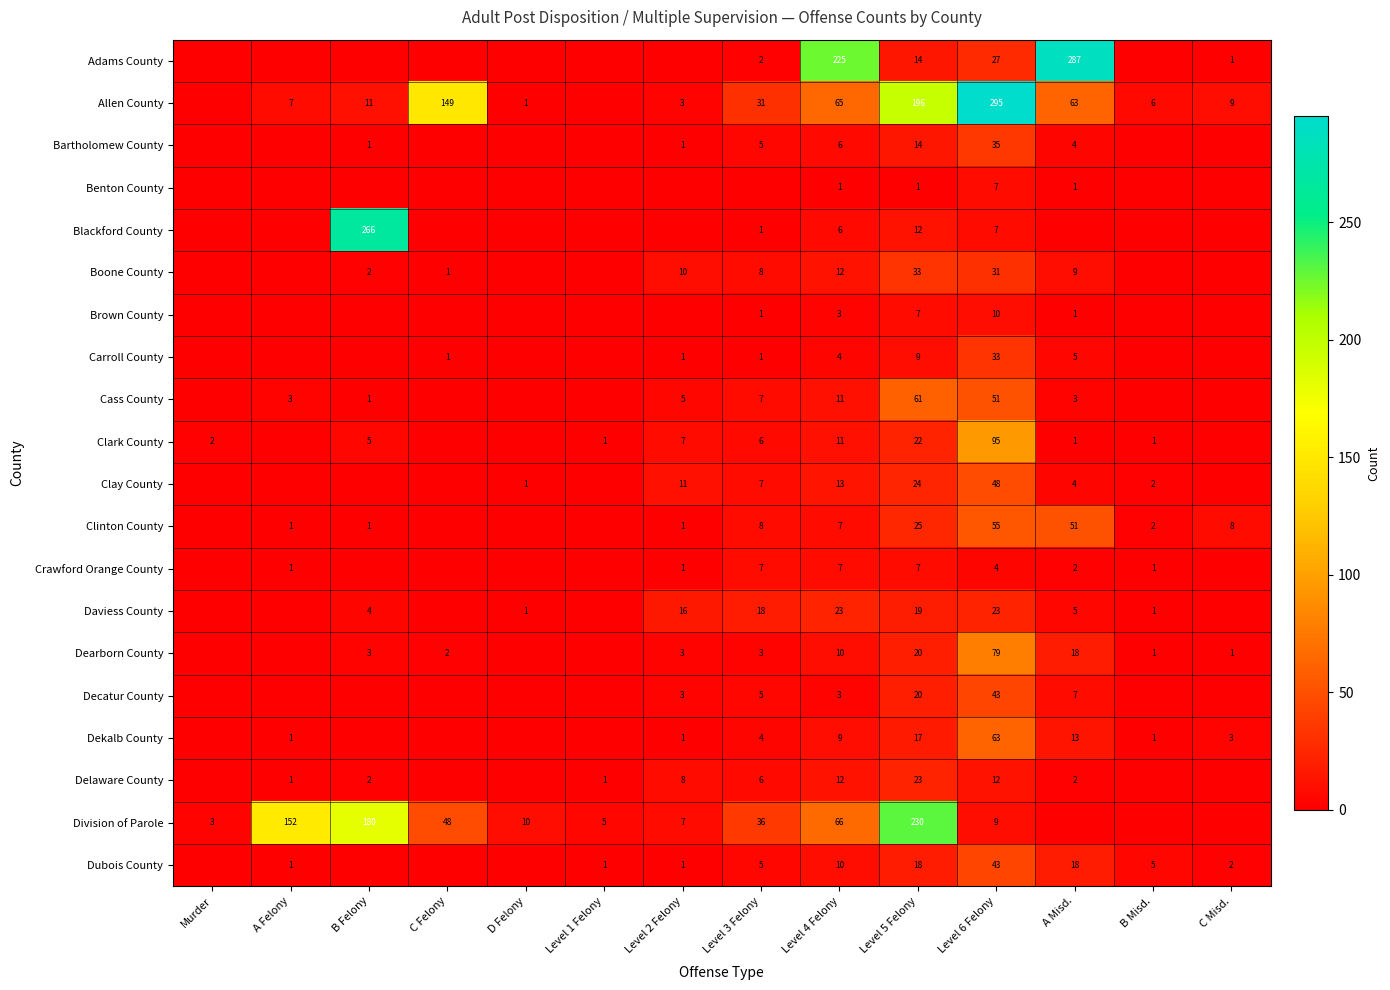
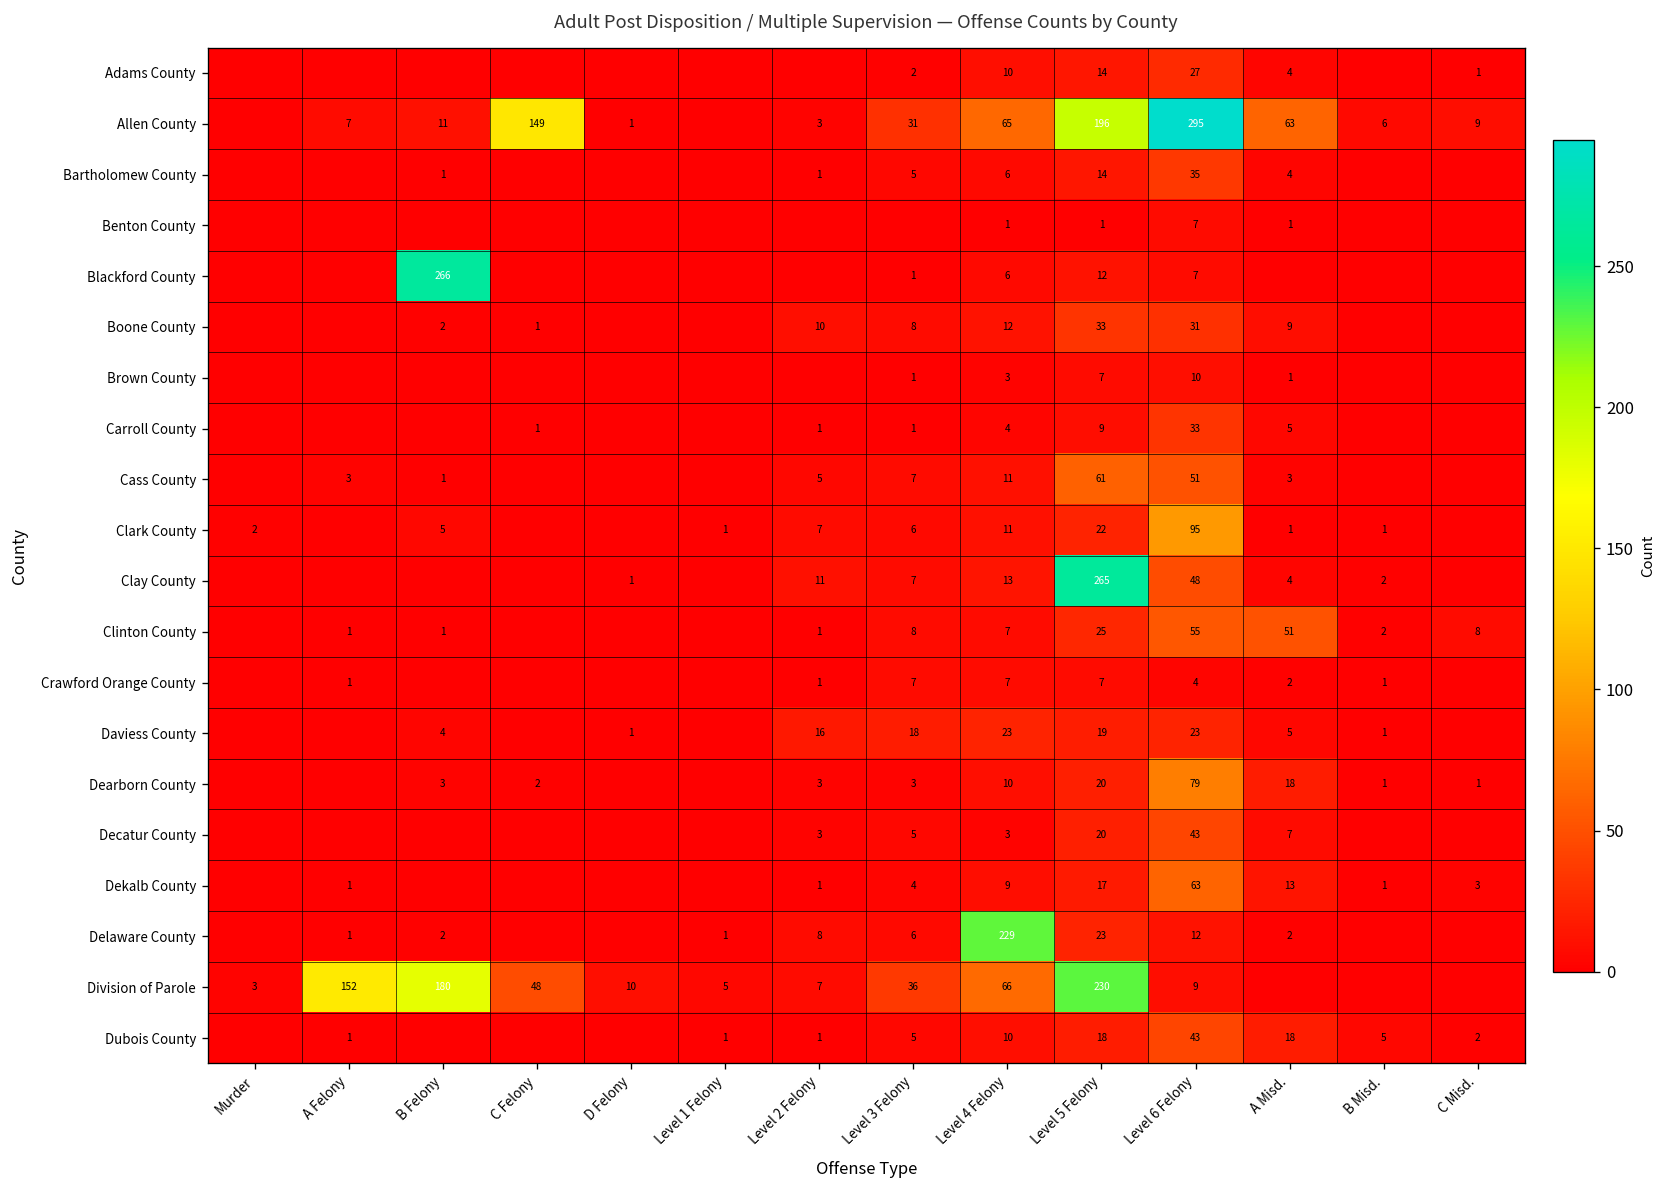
Adams County, Level 4 Felony: 225 -> 10
Adams County, A Misd.: 287 -> 4
Clay County, Level 5 Felony: 24 -> 265
Delaware County, Level 4 Felony: 12 -> 229
